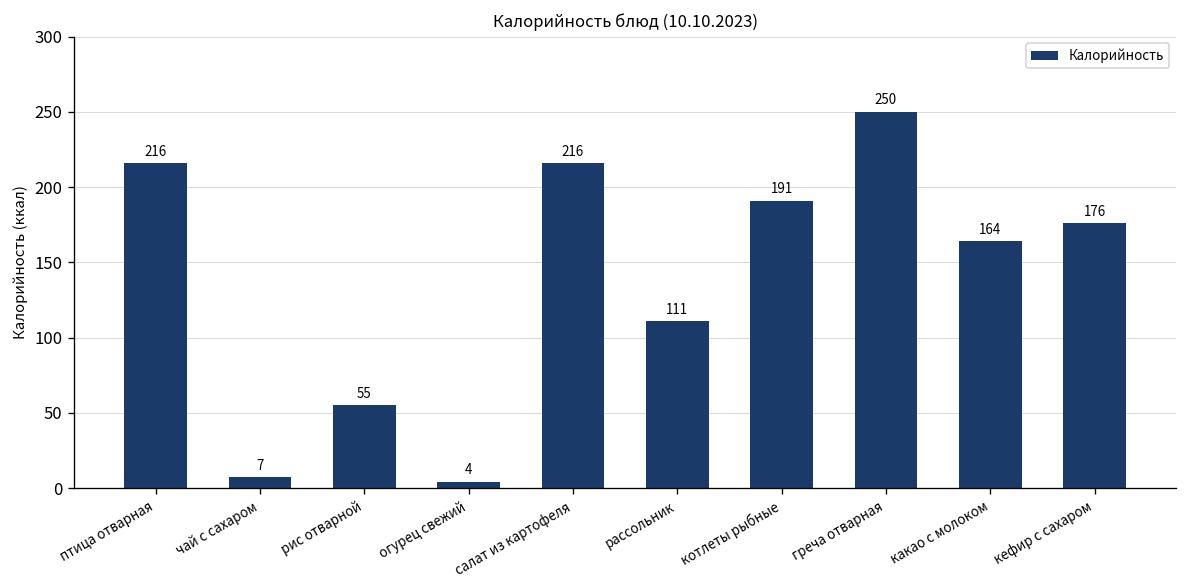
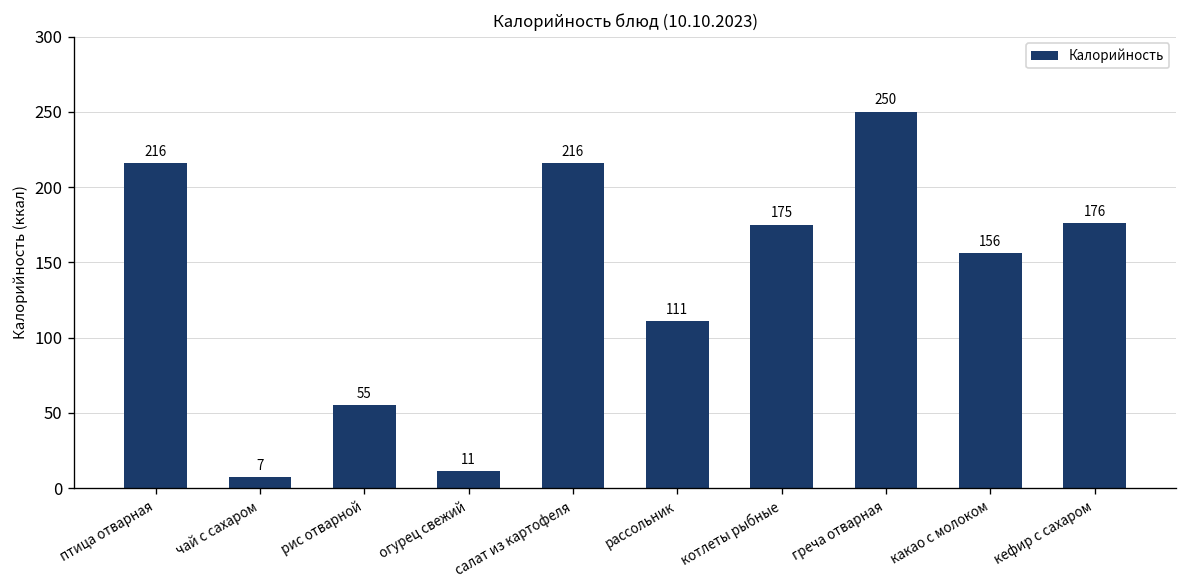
огурец свежий: 4 -> 11
котлеты рыбные: 191 -> 175
какао с молоком: 164 -> 156
